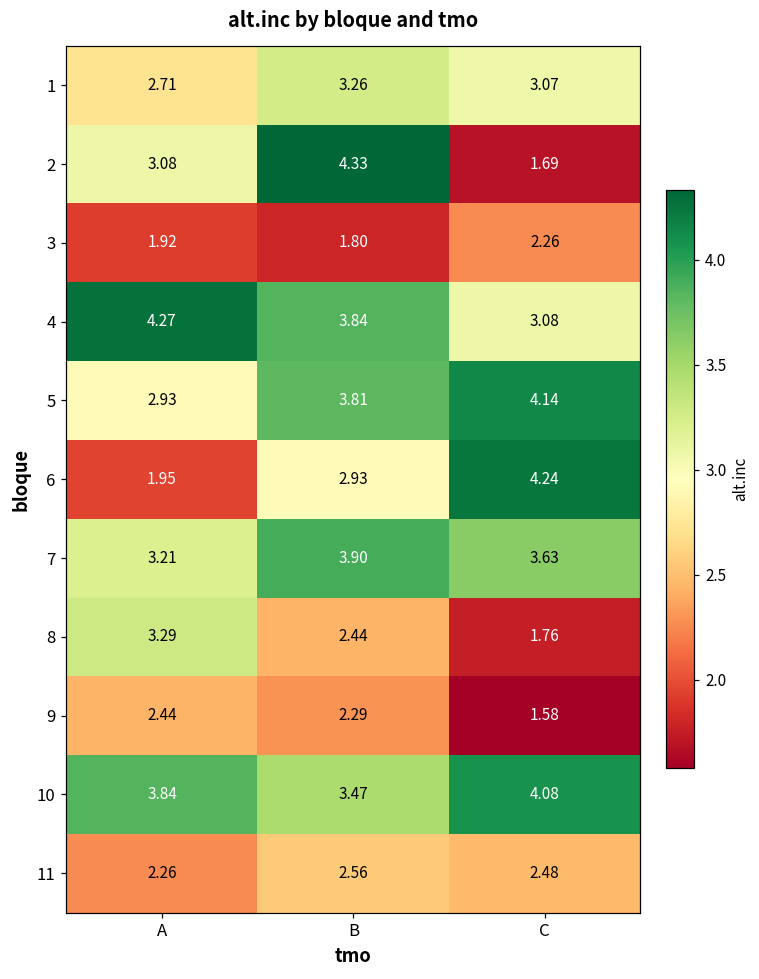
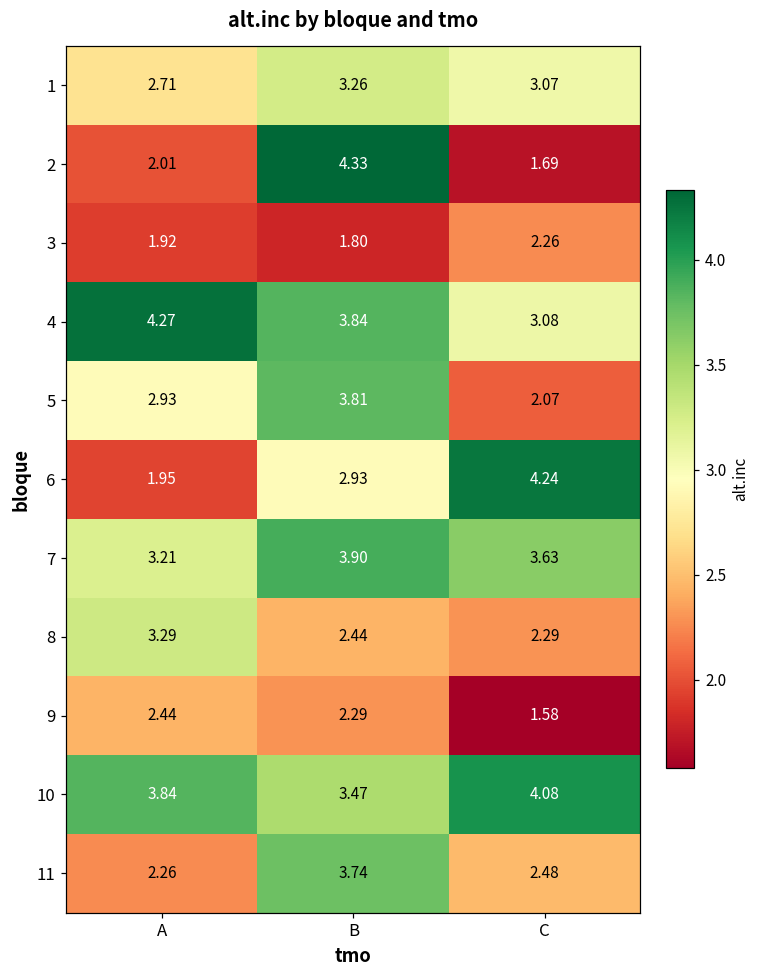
2, A: 3.08 -> 2.01
5, C: 4.14 -> 2.07
8, C: 1.76 -> 2.29
11, B: 2.56 -> 3.74
